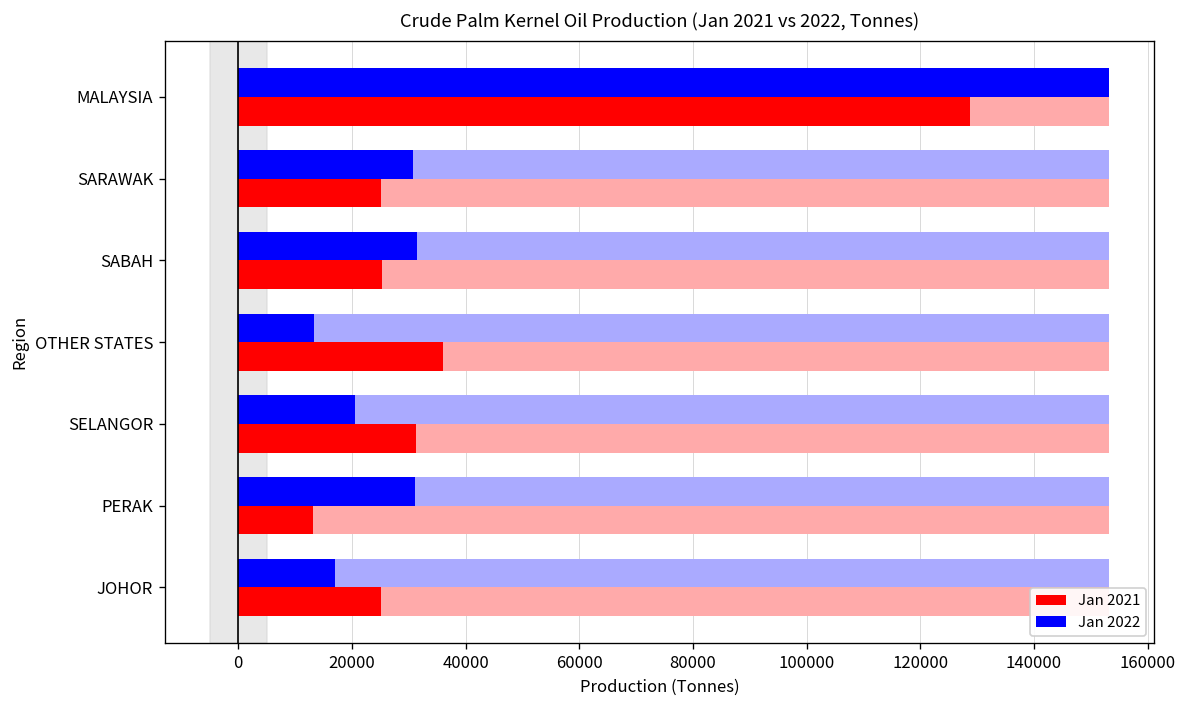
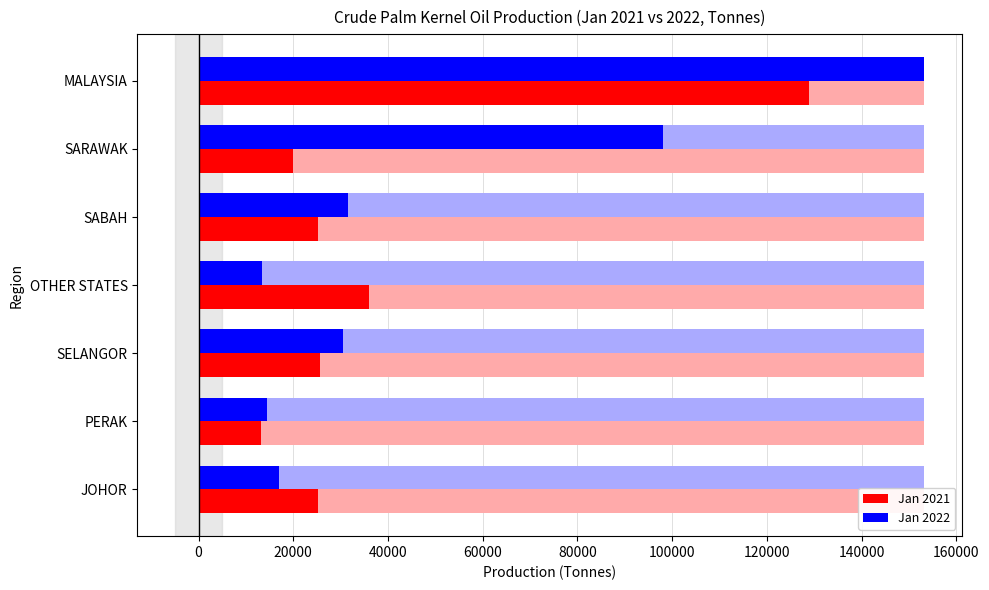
Jan 2022, SARAWAK: 31000 -> 98000
Jan 2021, SARAWAK: 25000 -> 20000
Jan 2022, SELANGOR: 21000 -> 30000
Jan 2021, SELANGOR: 31000 -> 26000
Jan 2022, PERAK: 31000 -> 15000
